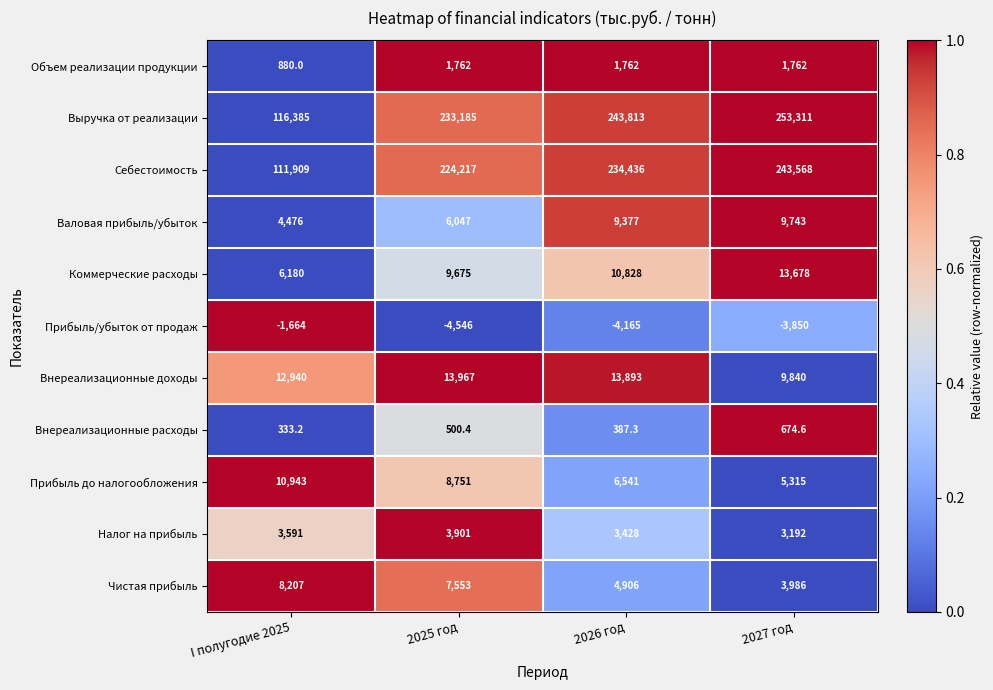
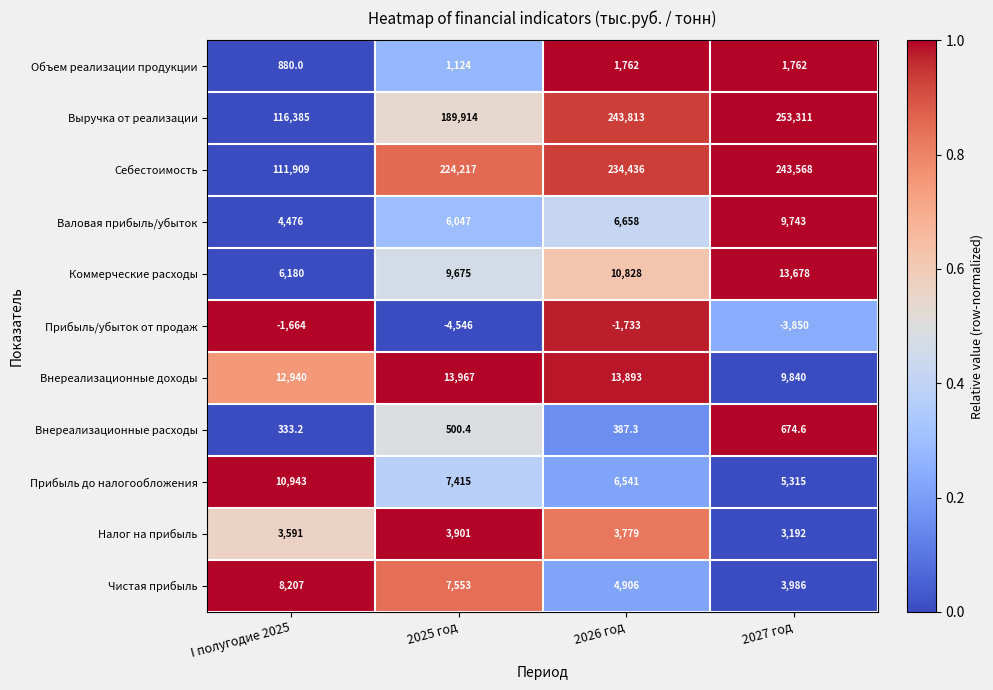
Объем реализации продукции, 2025 год: 1,762 -> 1,124
Выручка от реализации, 2025 год: 233,185 -> 189,914
Валовая прибыль/убыток, 2026 год: 9,377 -> 6,658
Прибыль/убыток от продаж, 2026 год: -4,165 -> -1,733
Прибыль до налогообложения, 2025 год: 8,751 -> 7,415
Налог на прибыль, 2026 год: 3,428 -> 3,779
